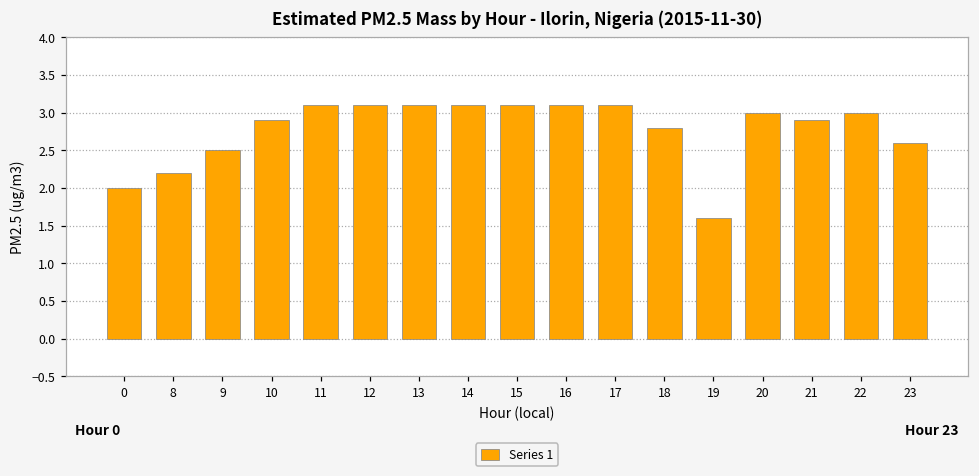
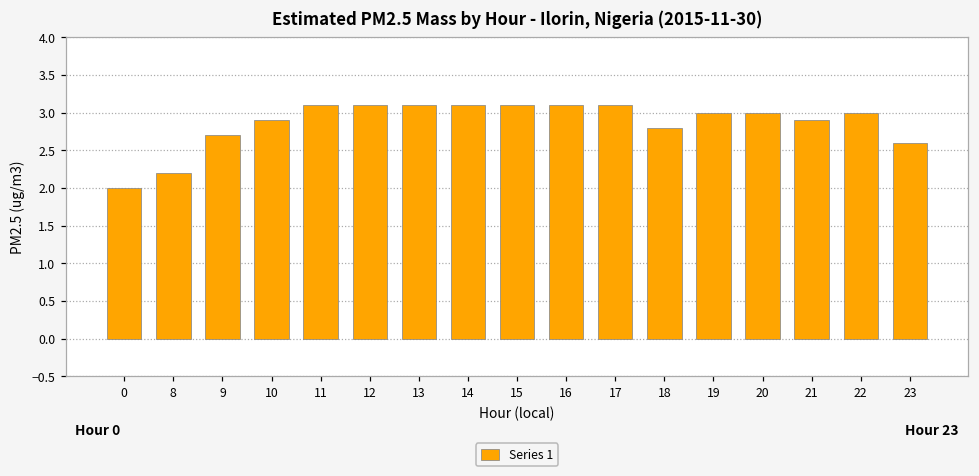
9: 2.5 -> 2.7
19: 1.6 -> 3.0
